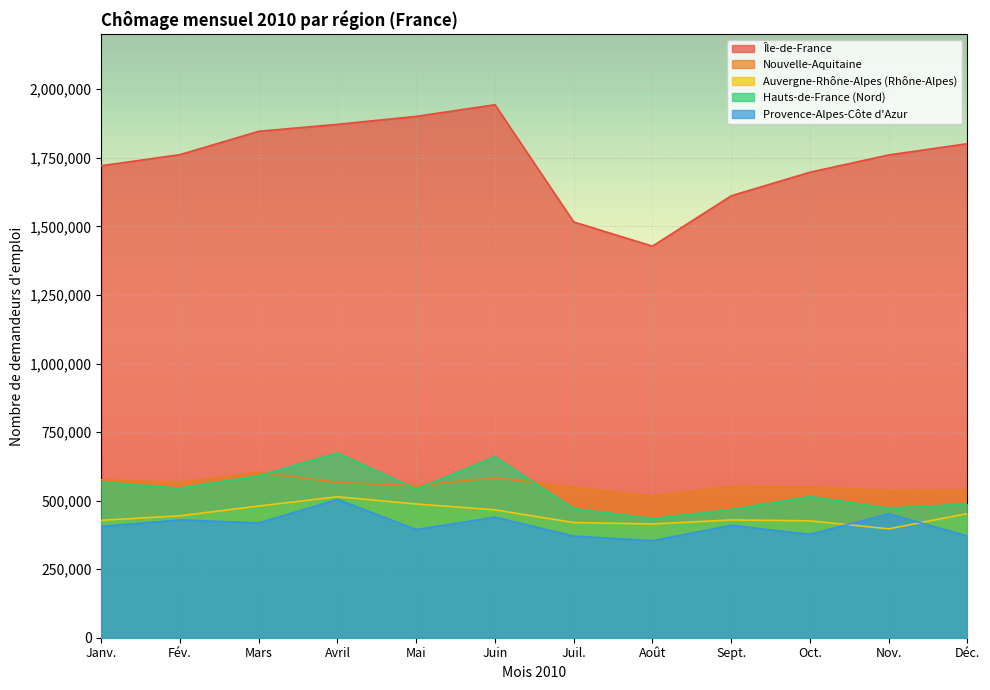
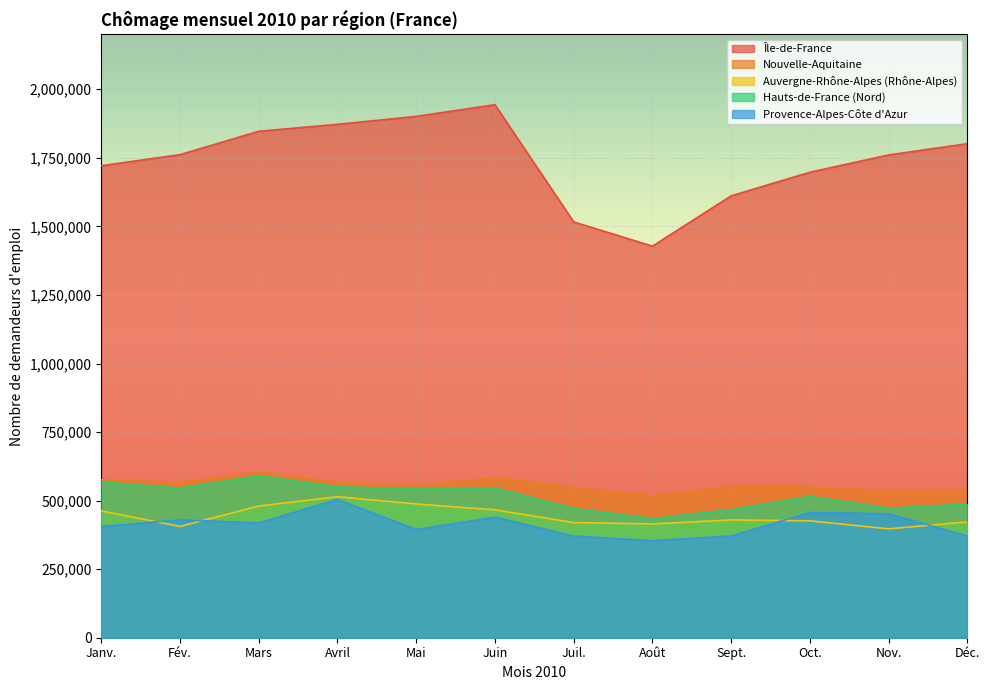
Auvergne-Rhône-Alpes (Rhône-Alpes), Janv.: 430,000 -> 460,000
Auvergne-Rhône-Alpes (Rhône-Alpes), Fév.: 440,000 -> 410,000
Hauts-de-France (Nord), Avril: 670,000 -> 550,000
Hauts-de-France (Nord), Juin: 660,000 -> 550,000
Provence-Alpes-Côte d'Azur, Sept.: 410,000 -> 370,000
Provence-Alpes-Côte d'Azur, Oct.: 380,000 -> 460,000
Auvergne-Rhône-Alpes (Rhône-Alpes), Déc.: 450,000 -> 420,000
